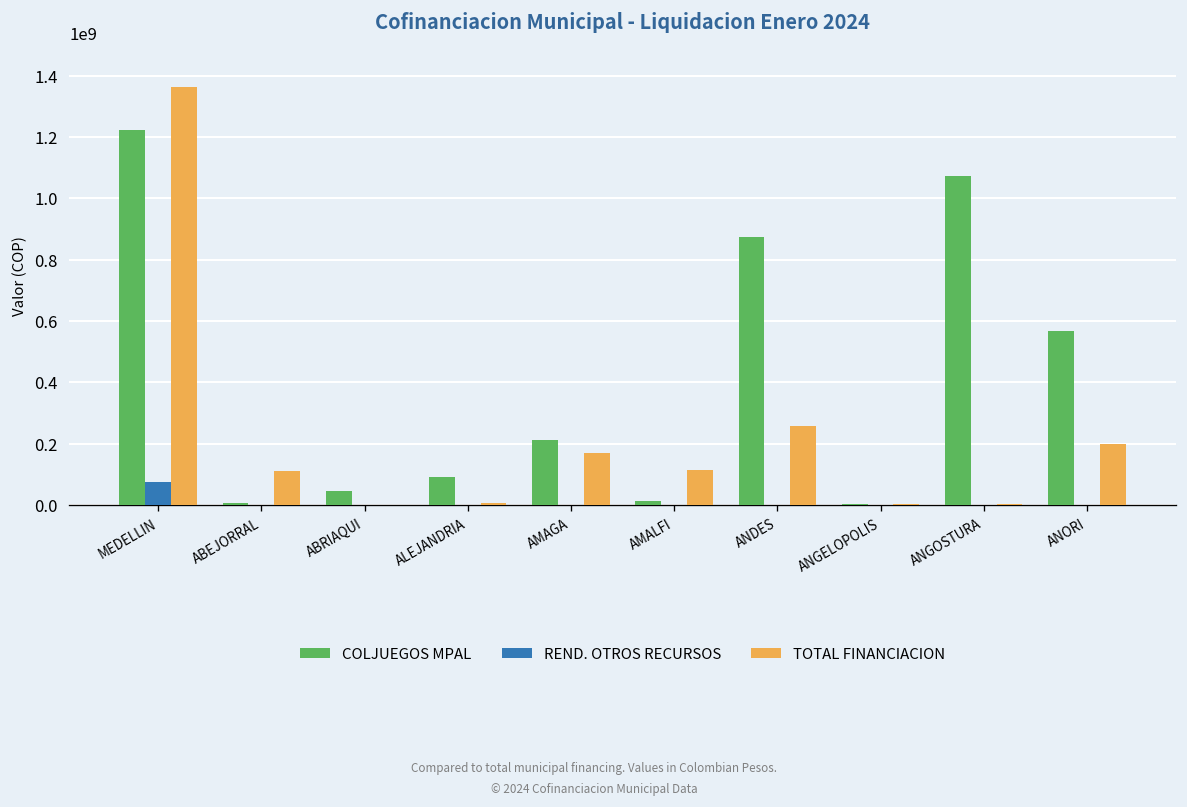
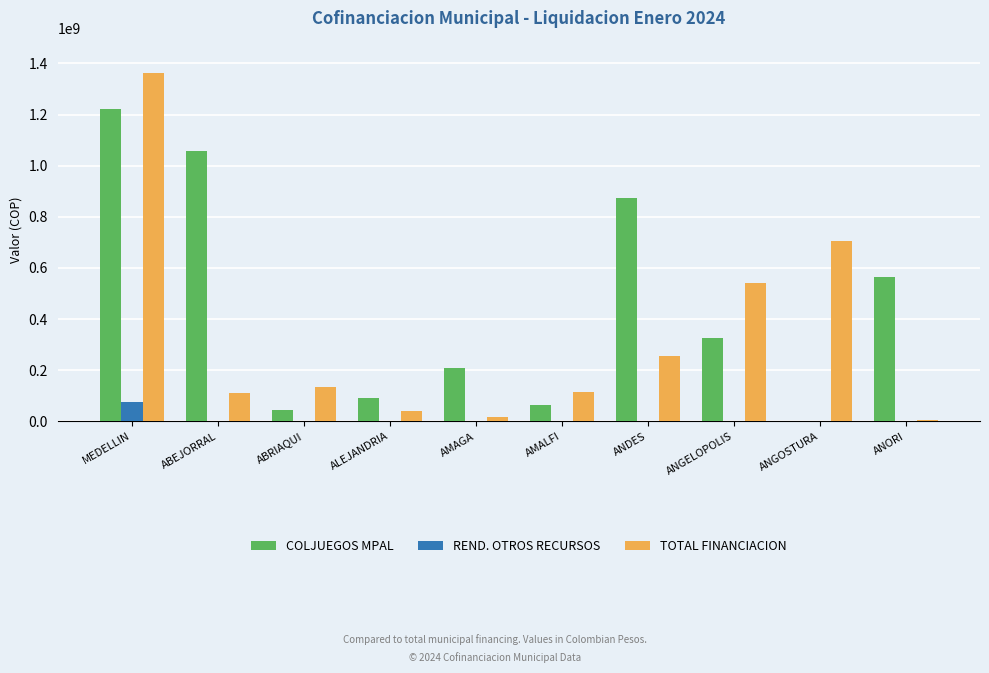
COLJUEGOS MPAL, ABEJORRAL: 10000000 -> 1060000000
TOTAL FINANCIACION, ABRIAQUI: 0 -> 130000000
TOTAL FINANCIACION, ALEJANDRIA: 10000000 -> 40000000
TOTAL FINANCIACION, AMAGA: 170000000 -> 20000000
COLJUEGOS MPAL, AMALFI: 10000000 -> 60000000
COLJUEGOS MPAL, ANGELOPOLIS: 0 -> 330000000
TOTAL FINANCIACION, ANGELOPOLIS: 0 -> 540000000
COLJUEGOS MPAL, ANGOSTURA: 1070000000 -> 0
TOTAL FINANCIACION, ANGOSTURA: 0 -> 700000000
TOTAL FINANCIACION, ANORI: 200000000 -> 10000000
